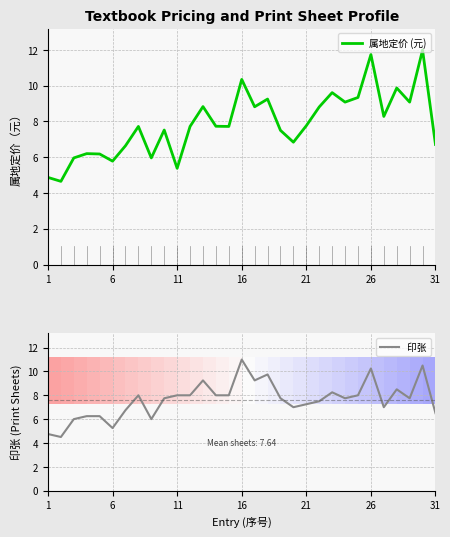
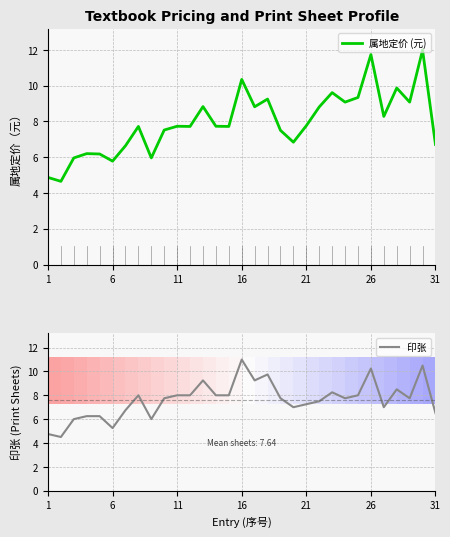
Textbook Pricing and Print Sheet Profile, 11: 5.4 -> 7.7
